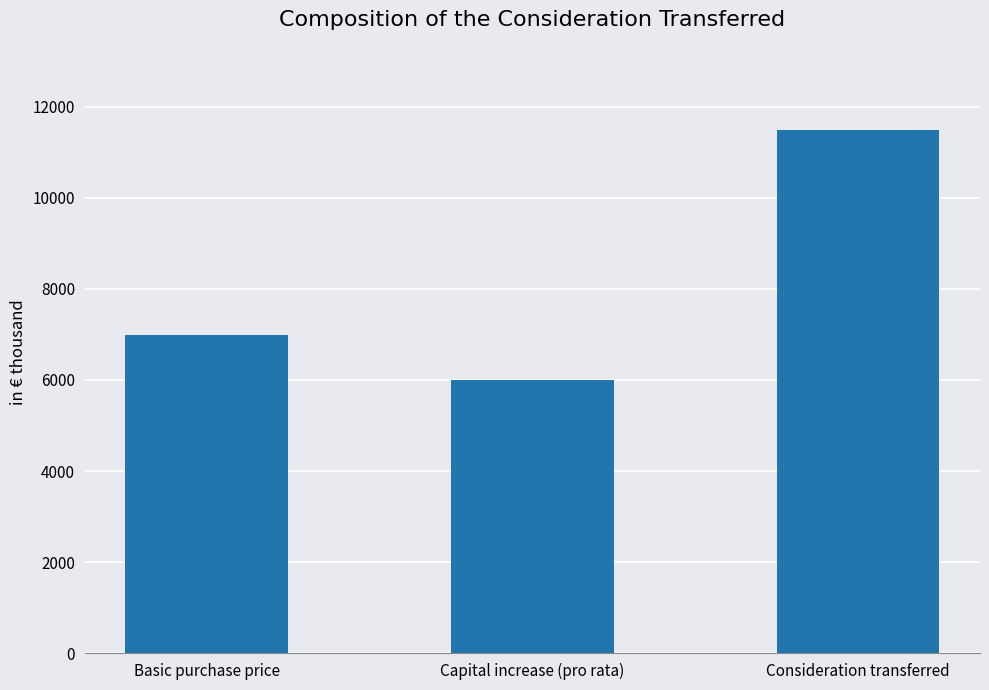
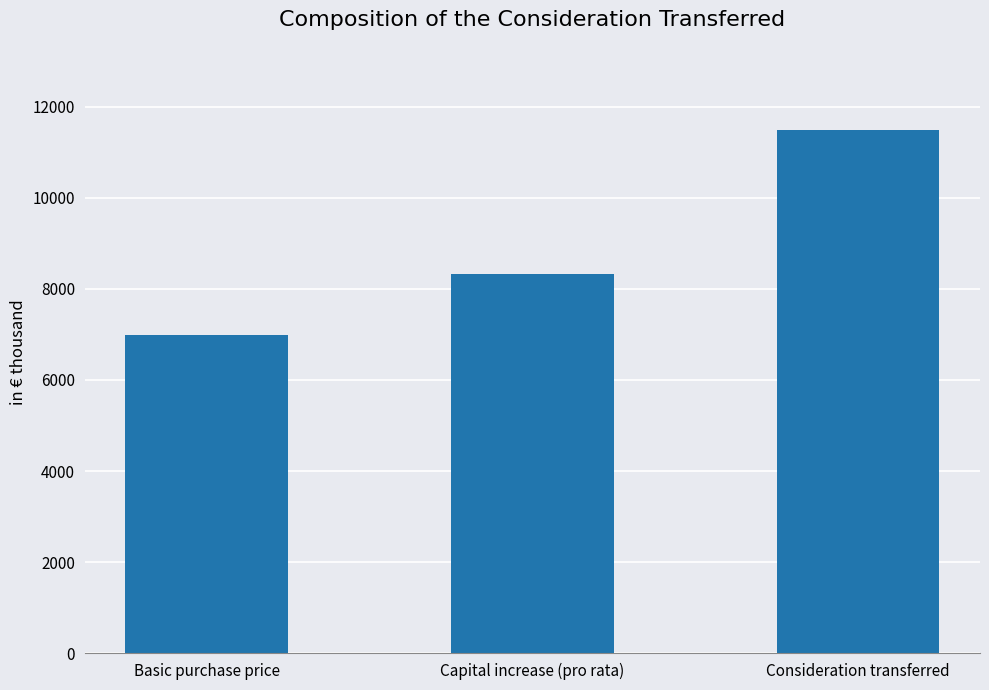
Capital increase (pro rata): 6000 -> 8300
